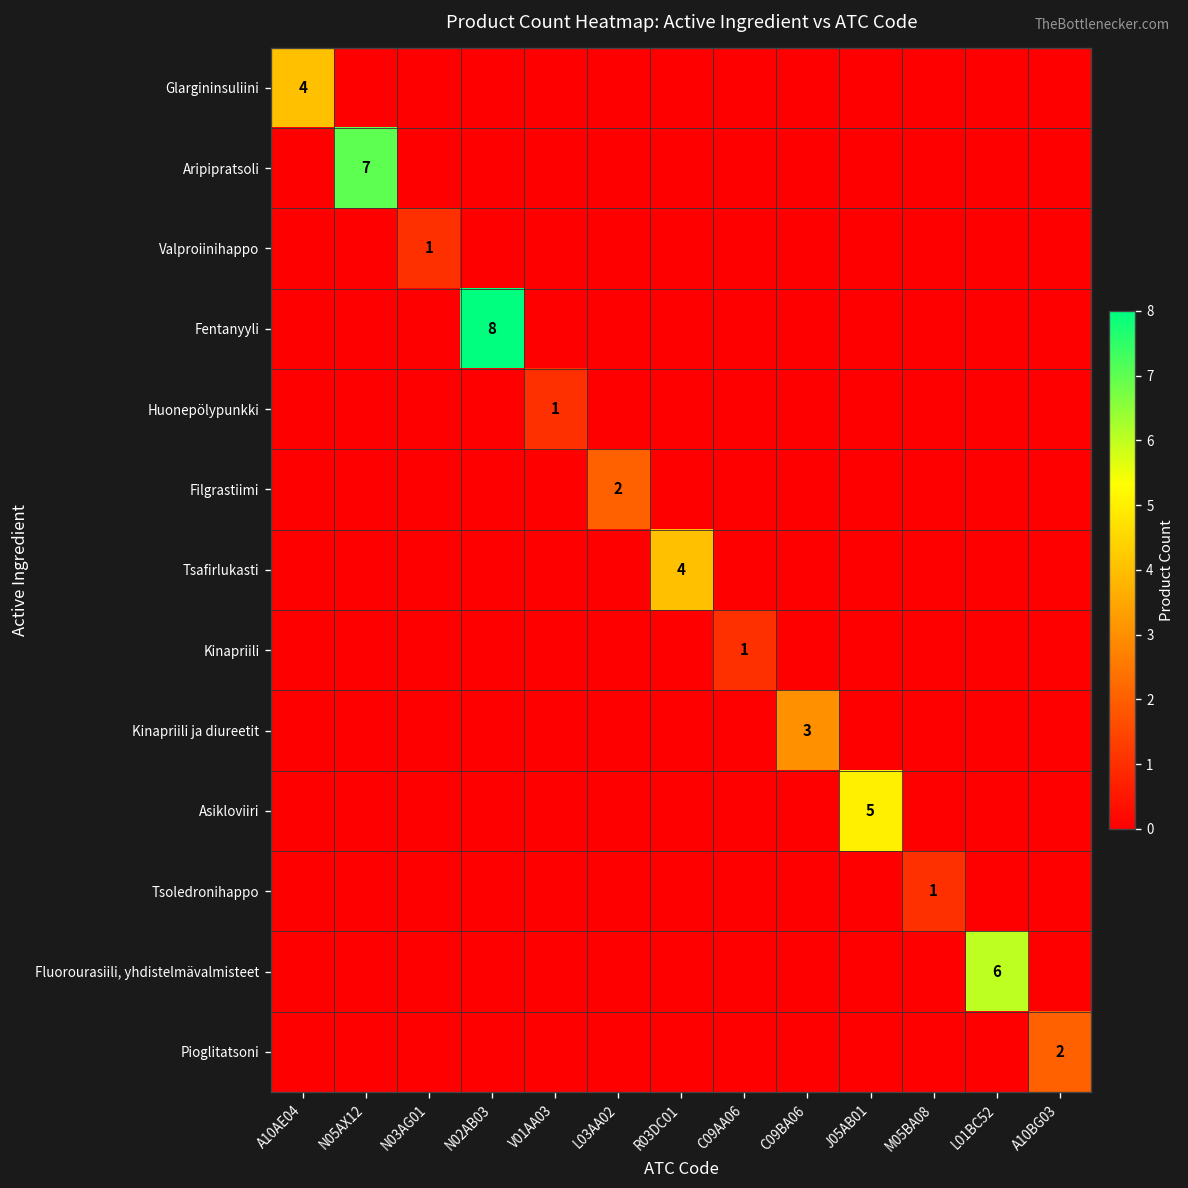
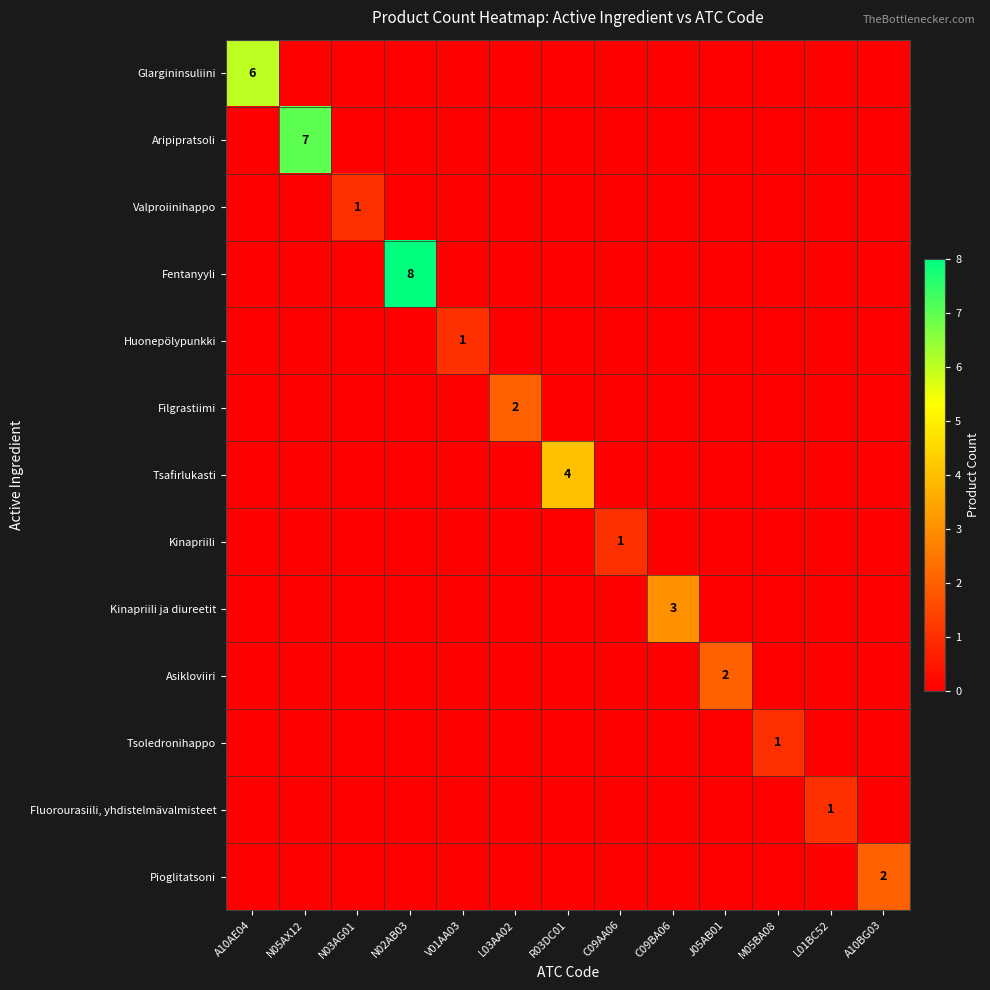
Glargininsuliini, A10AE04: 4 -> 6
Asikloviiri, J05AB01: 5 -> 2
Fluorourasiili, yhdistelmävalmisteet, L01BC52: 6 -> 1
